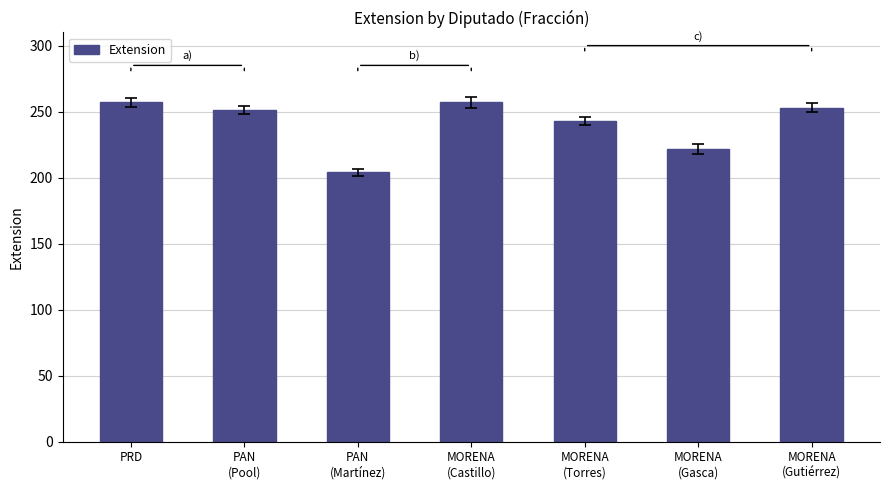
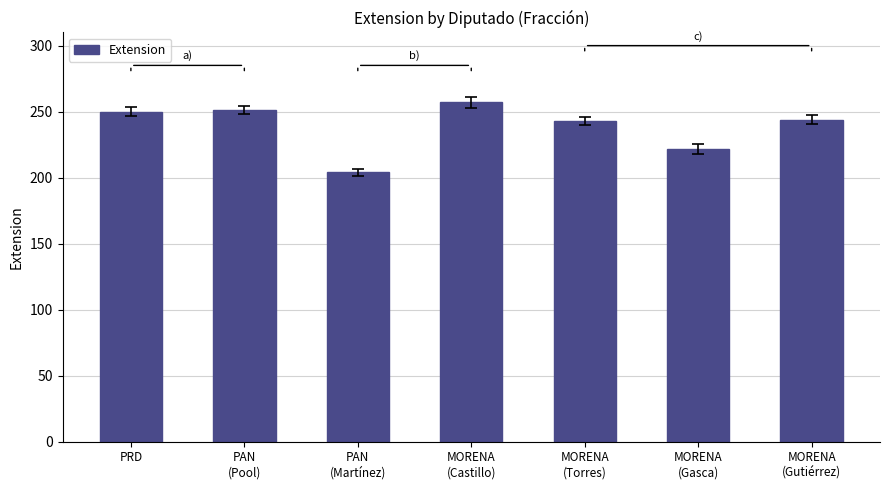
Extension, PRD: 257 -> 250
Extension, MORENA (Gutiérrez): 253 -> 244
